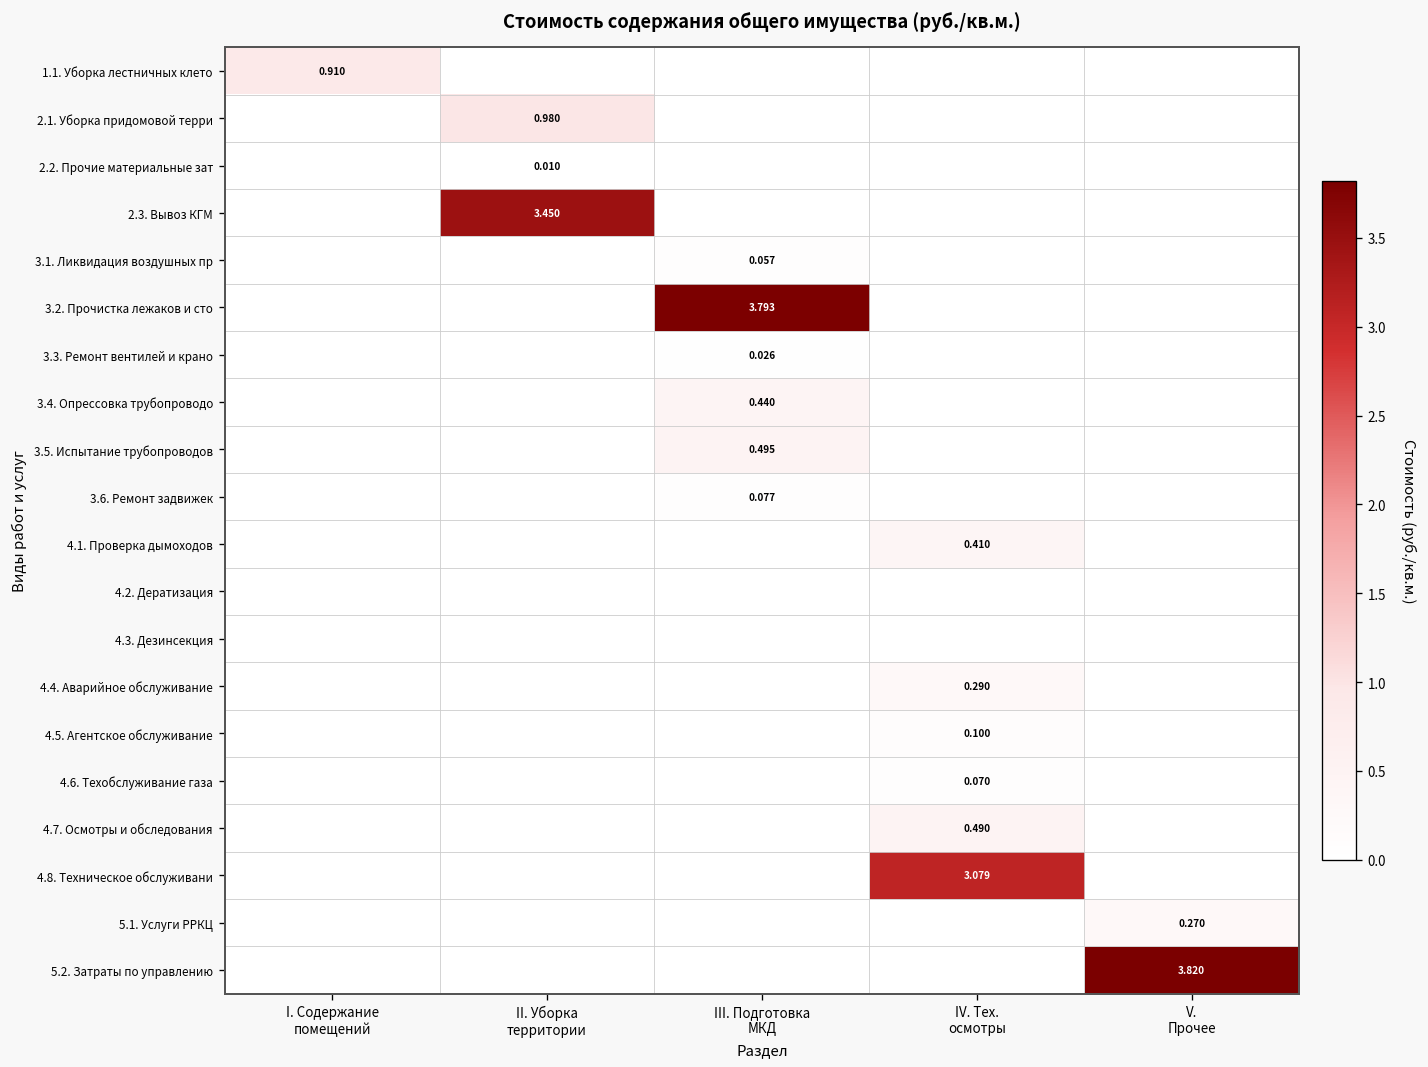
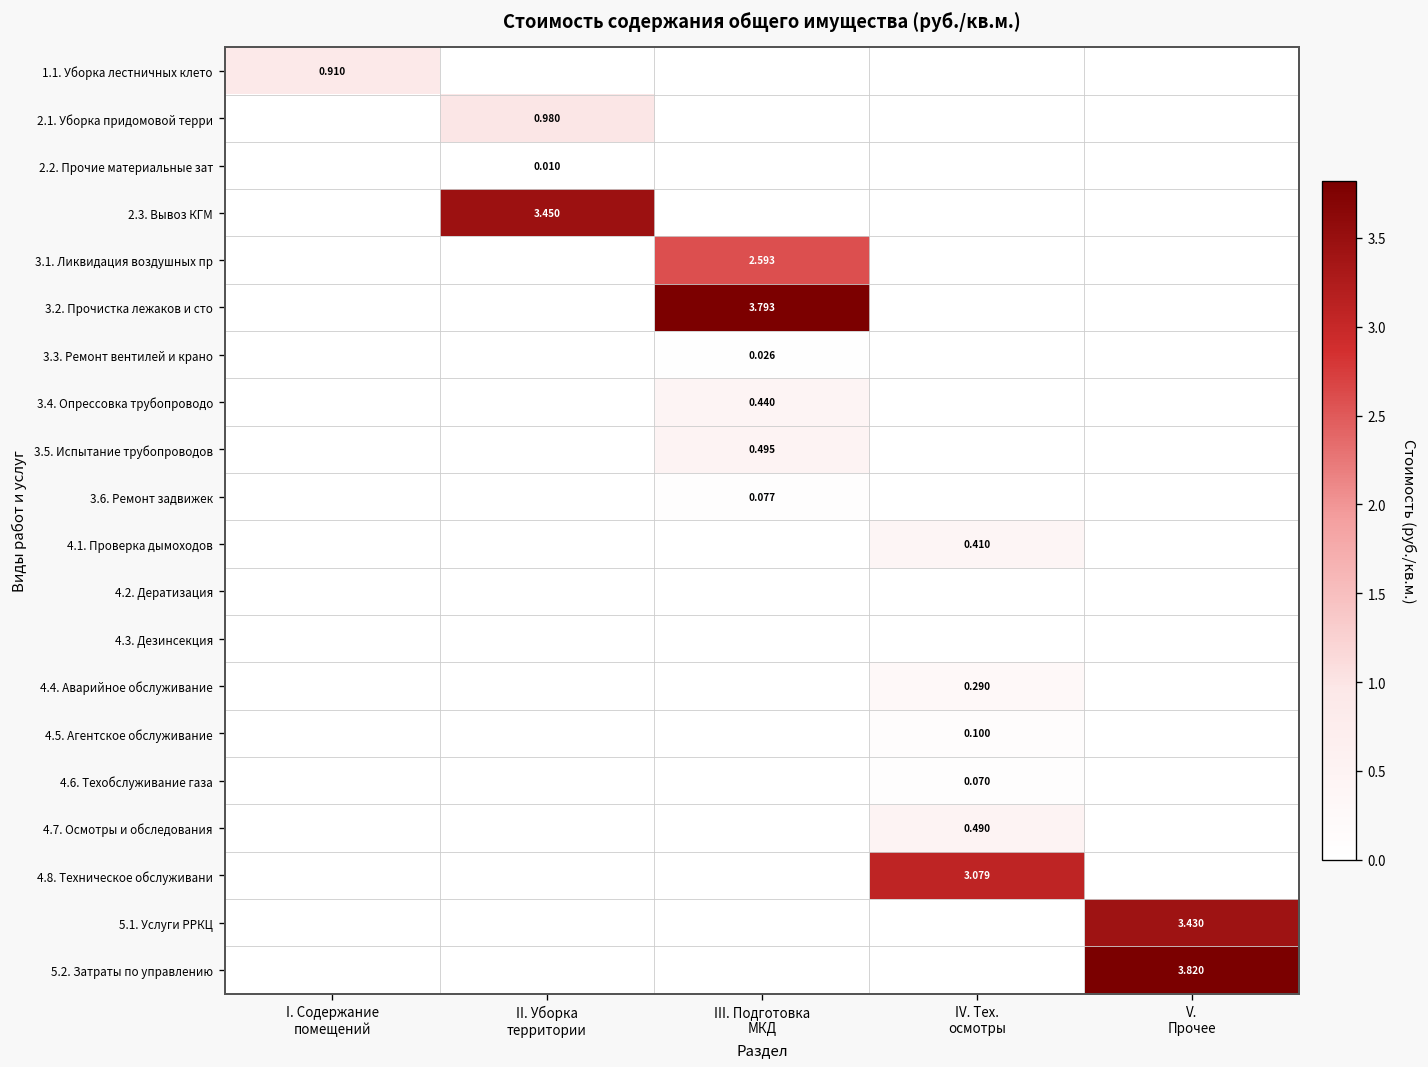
3.1. Ликвидация воздушных пр, III. Подготовка МКД: 0.057 -> 2.593
5.1. Услуги РРКЦ, V. Прочее: 0.270 -> 3.430
